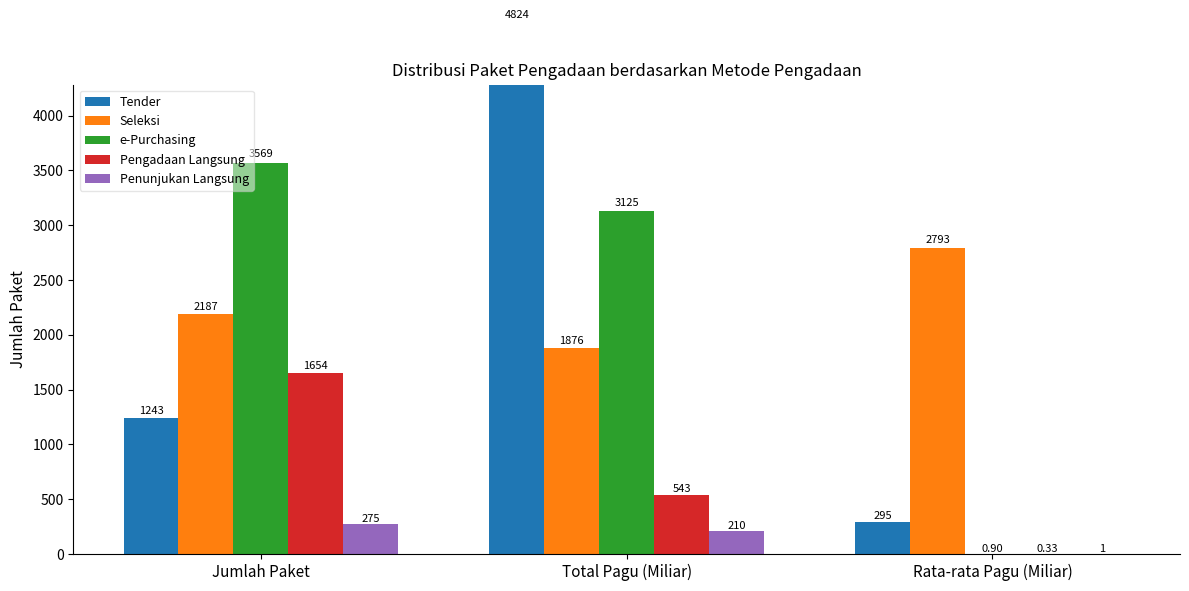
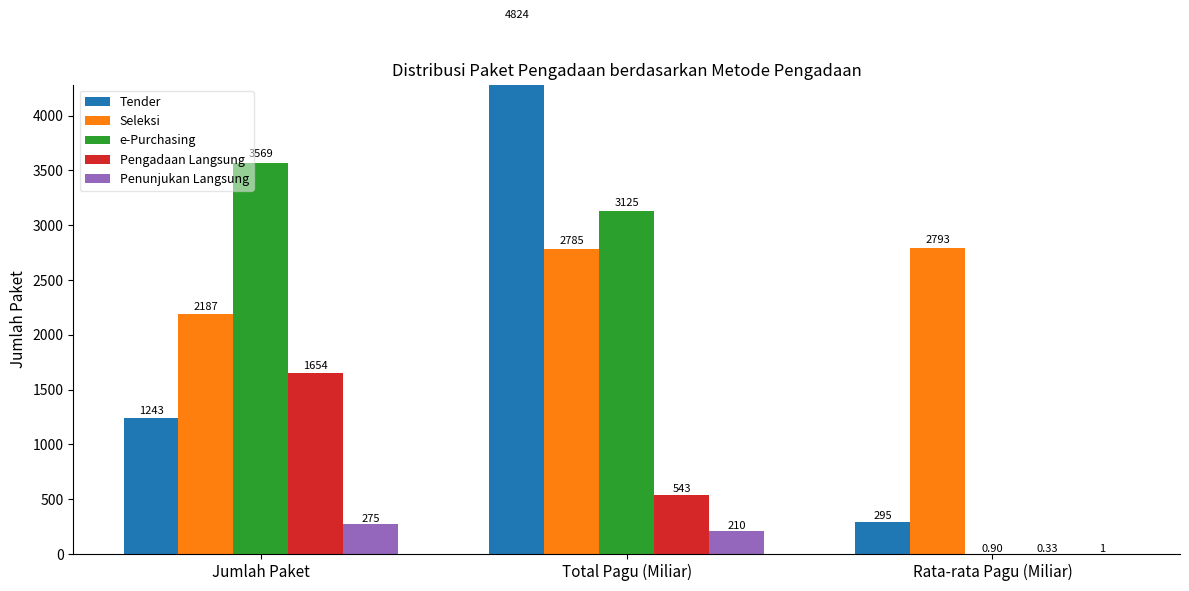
Seleksi, Total Pagu (Miliar): 1876 -> 2785
